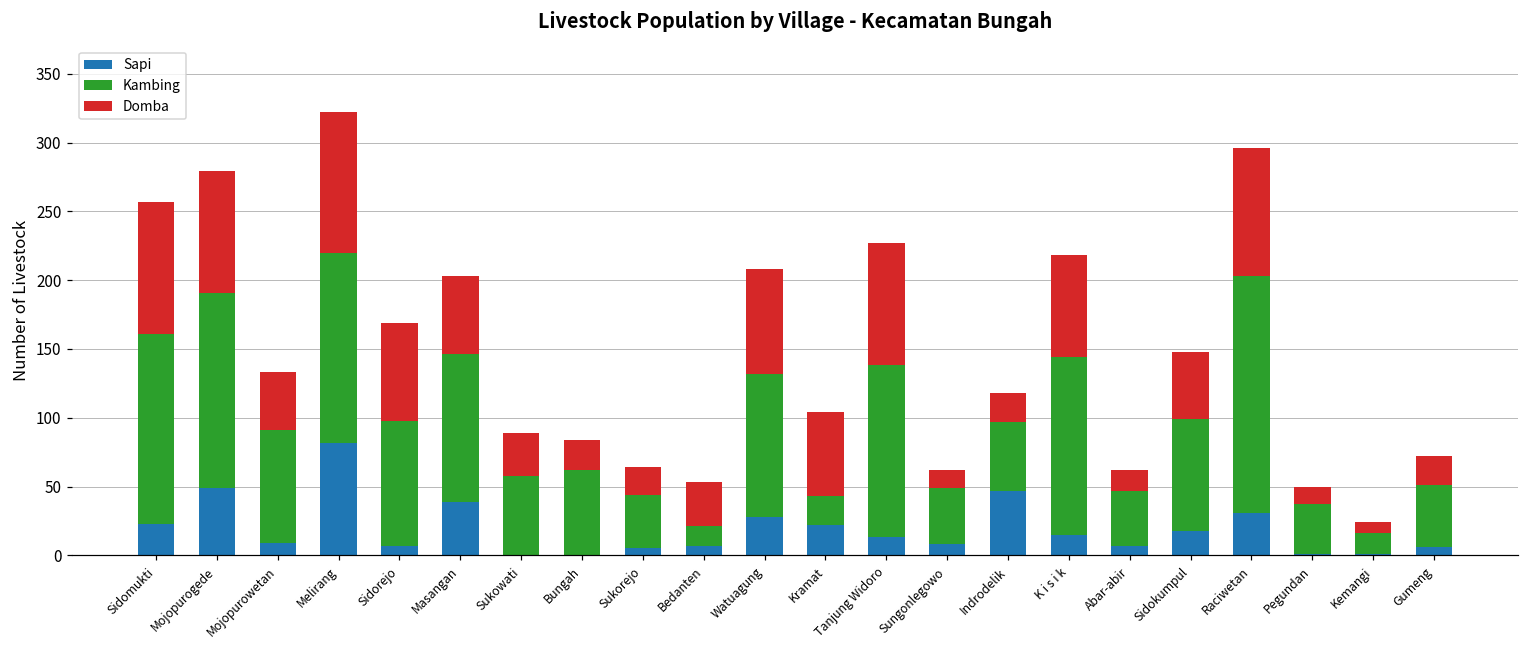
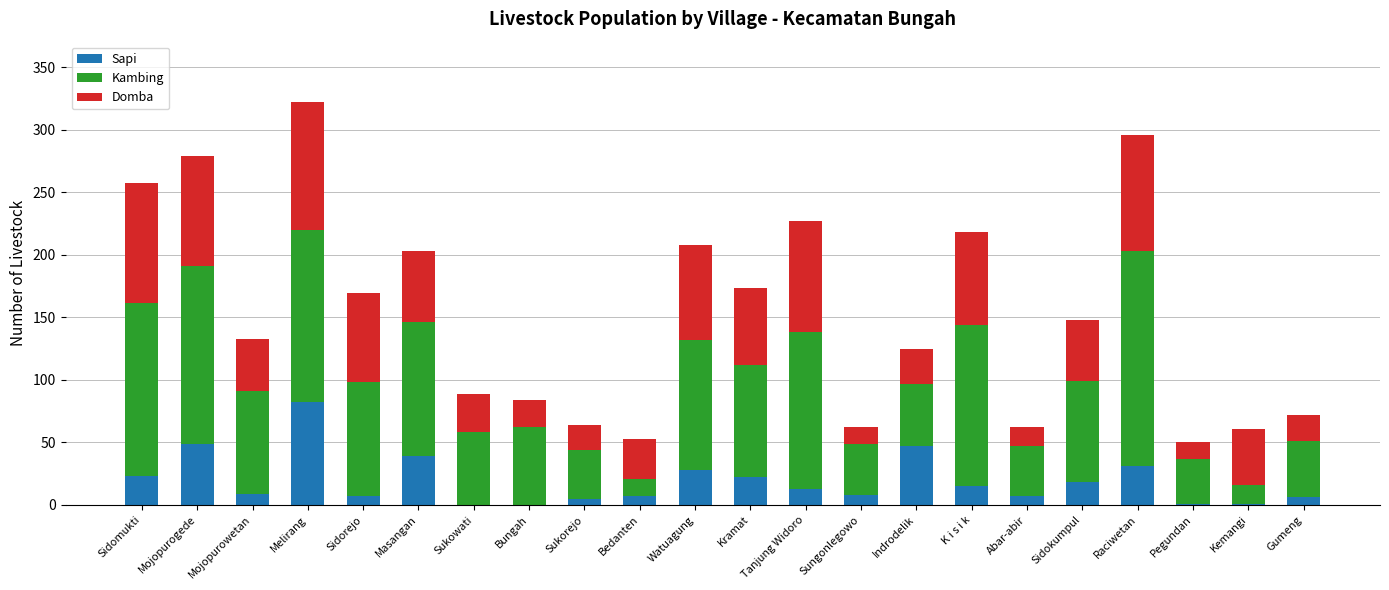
Kambing, Kramat: 21 -> 90
Domba, Indrodelik: 21 -> 28
Domba, Kemangi: 8 -> 45
